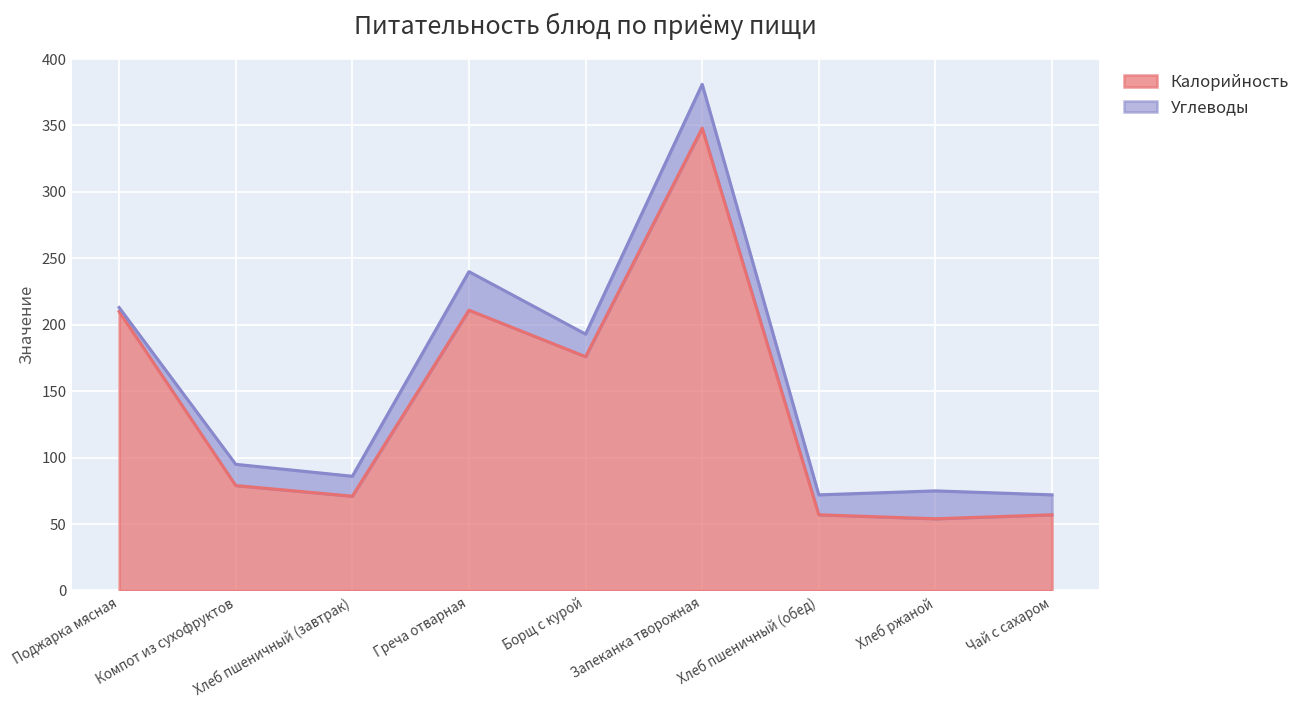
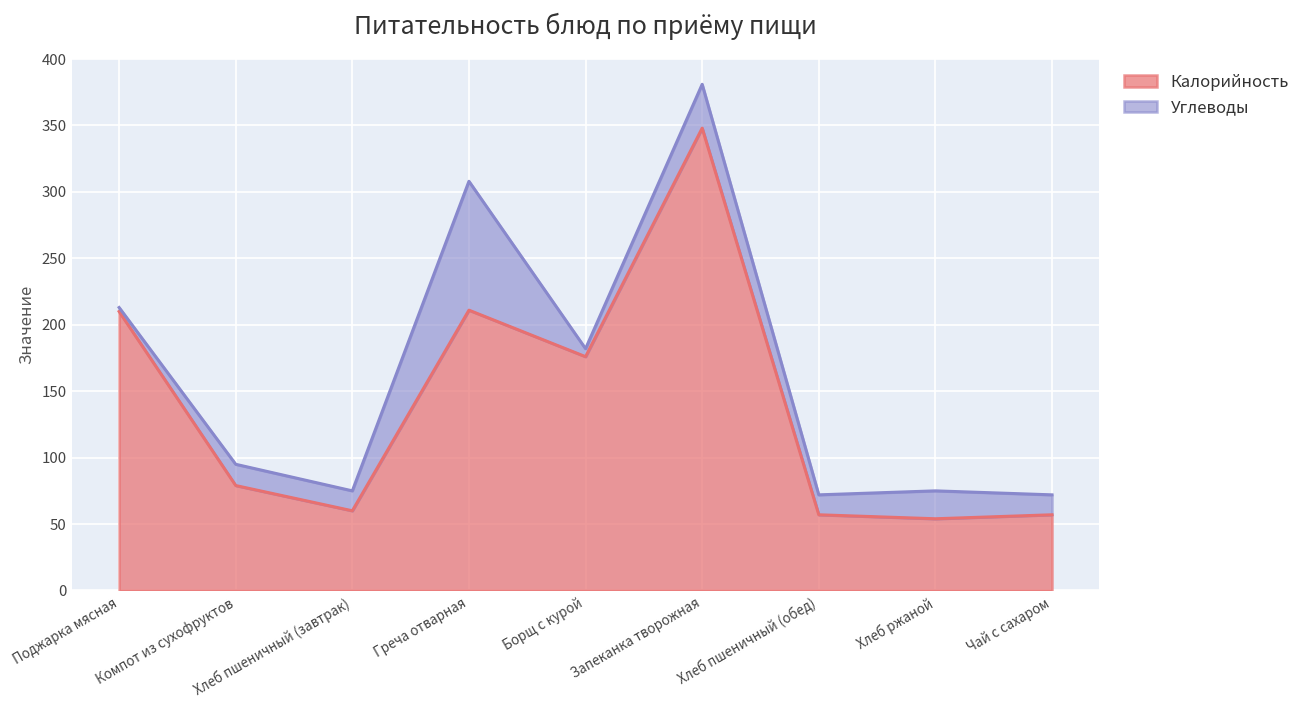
Калорийность, Хлеб пшеничный (завтрак): 71 -> 60
Углеводы, Греча отварная: 29 -> 97
Углеводы, Борщ с курой: 17 -> 6
